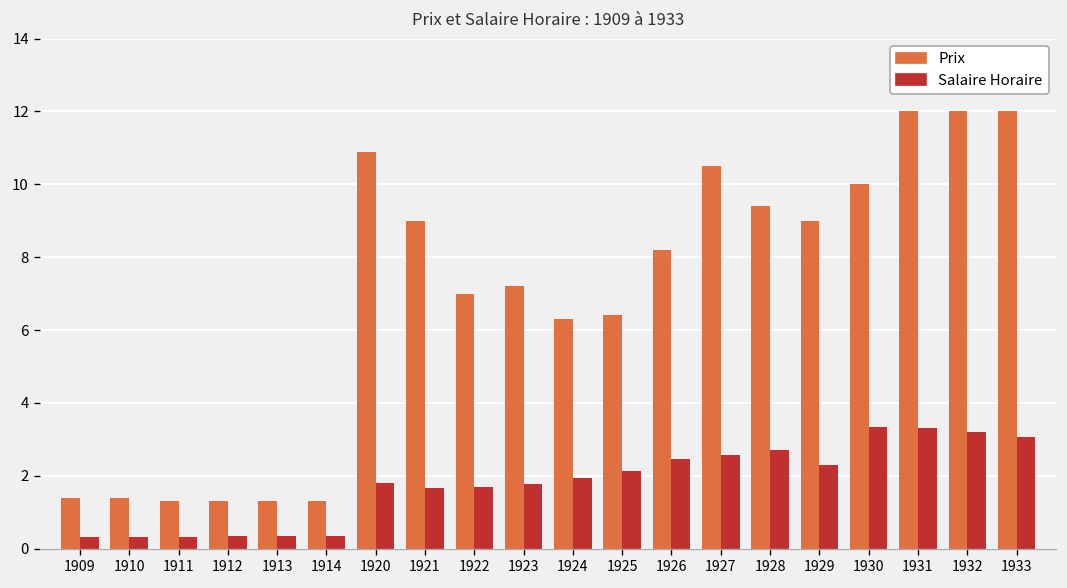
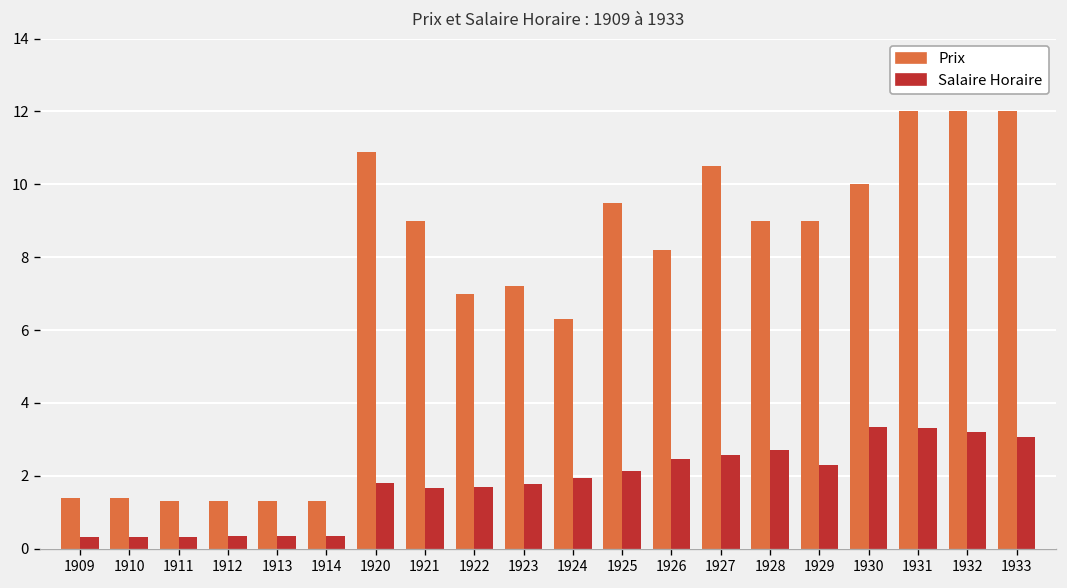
Prix, 1925: 6.4 -> 9.5
Prix, 1928: 9.4 -> 9.0
